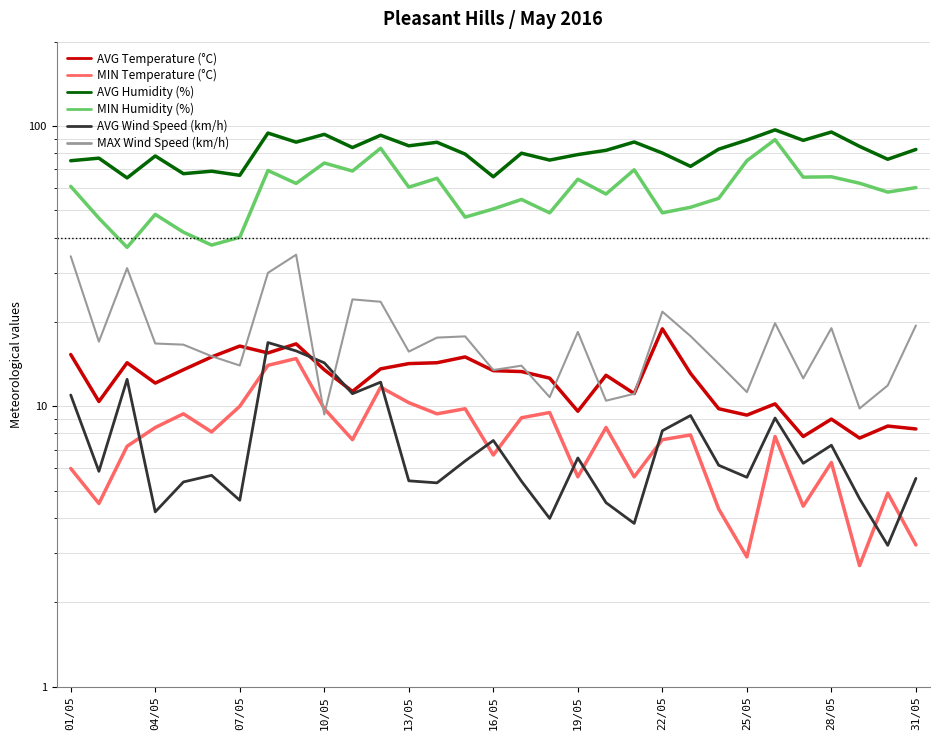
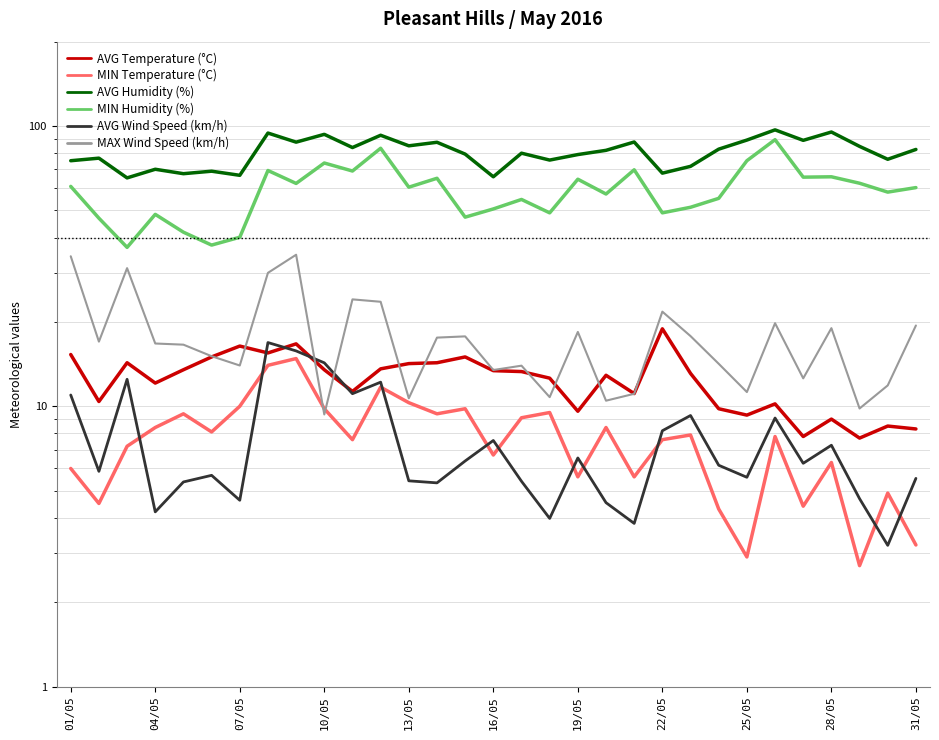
AVG Humidity (%), 04/05: 78 -> 70
MAX Wind Speed (km/h), 13/05: 16 -> 10.7
AVG Humidity (%), 22/05: 80 -> 68
